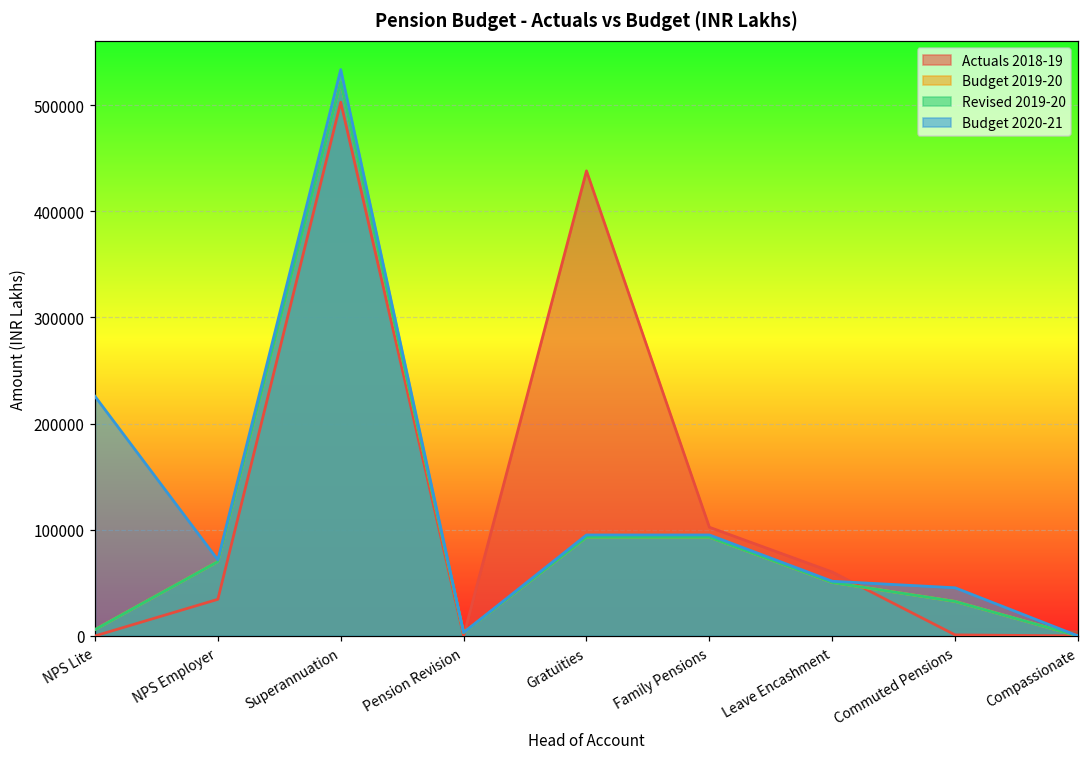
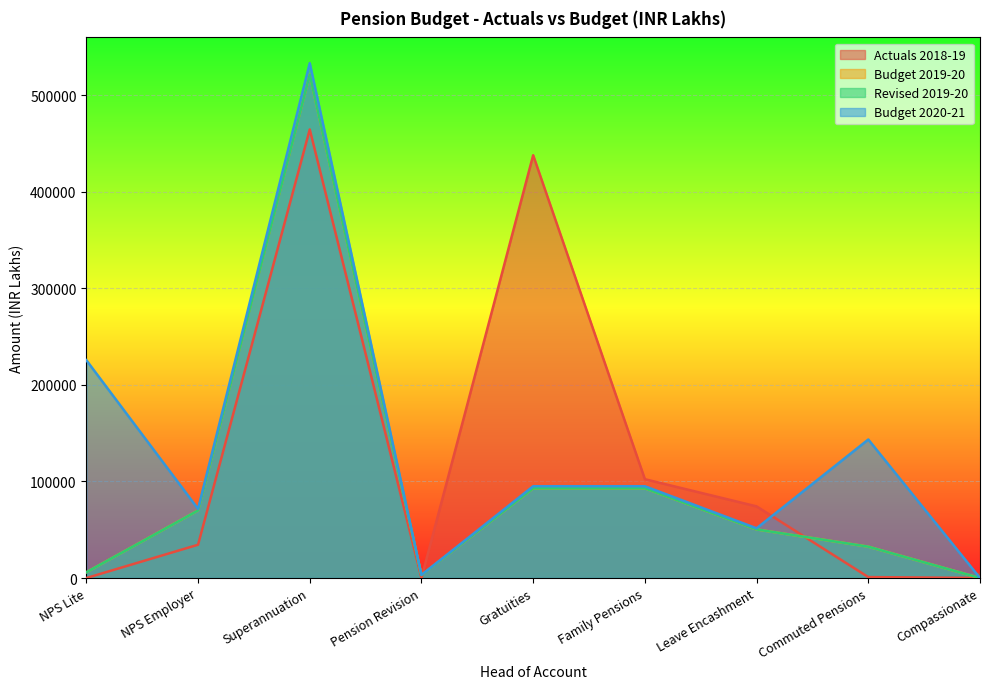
Actuals 2018-19, Superannuation: 500000 -> 460000
Actuals 2018-19, Leave Encashment: 60000 -> 70000
Budget 2020-21, Commuted Pensions: 50000 -> 140000
